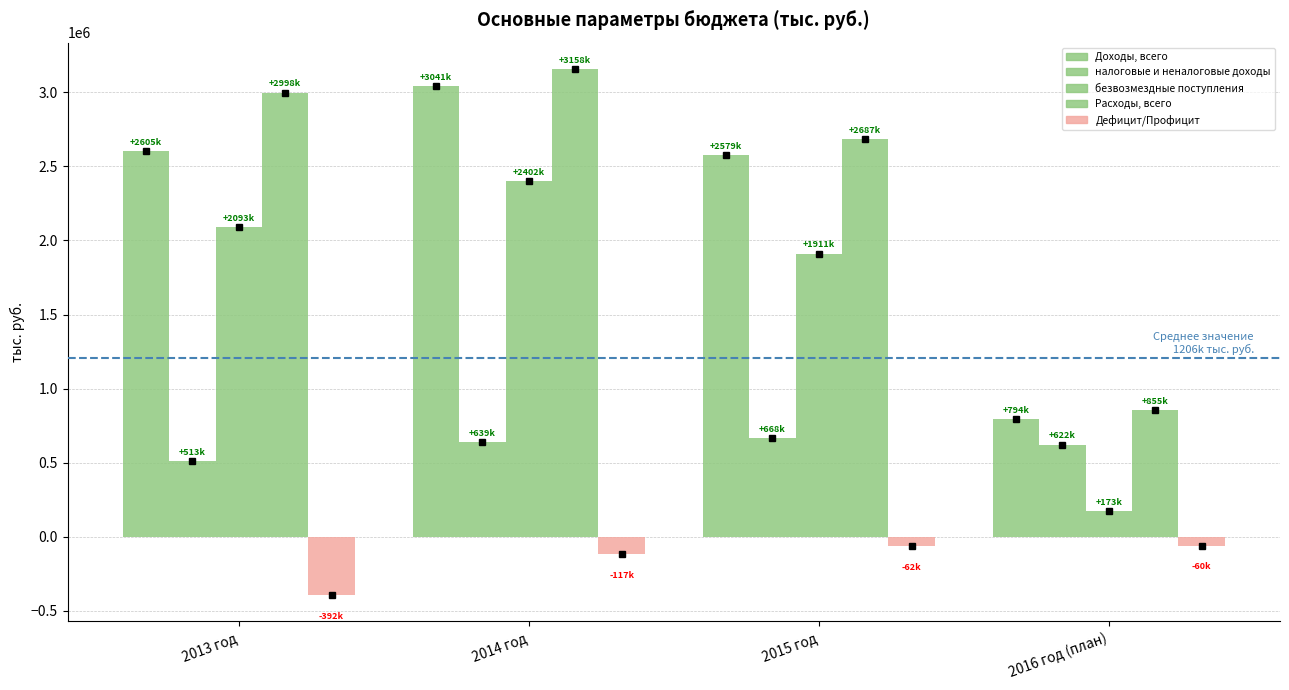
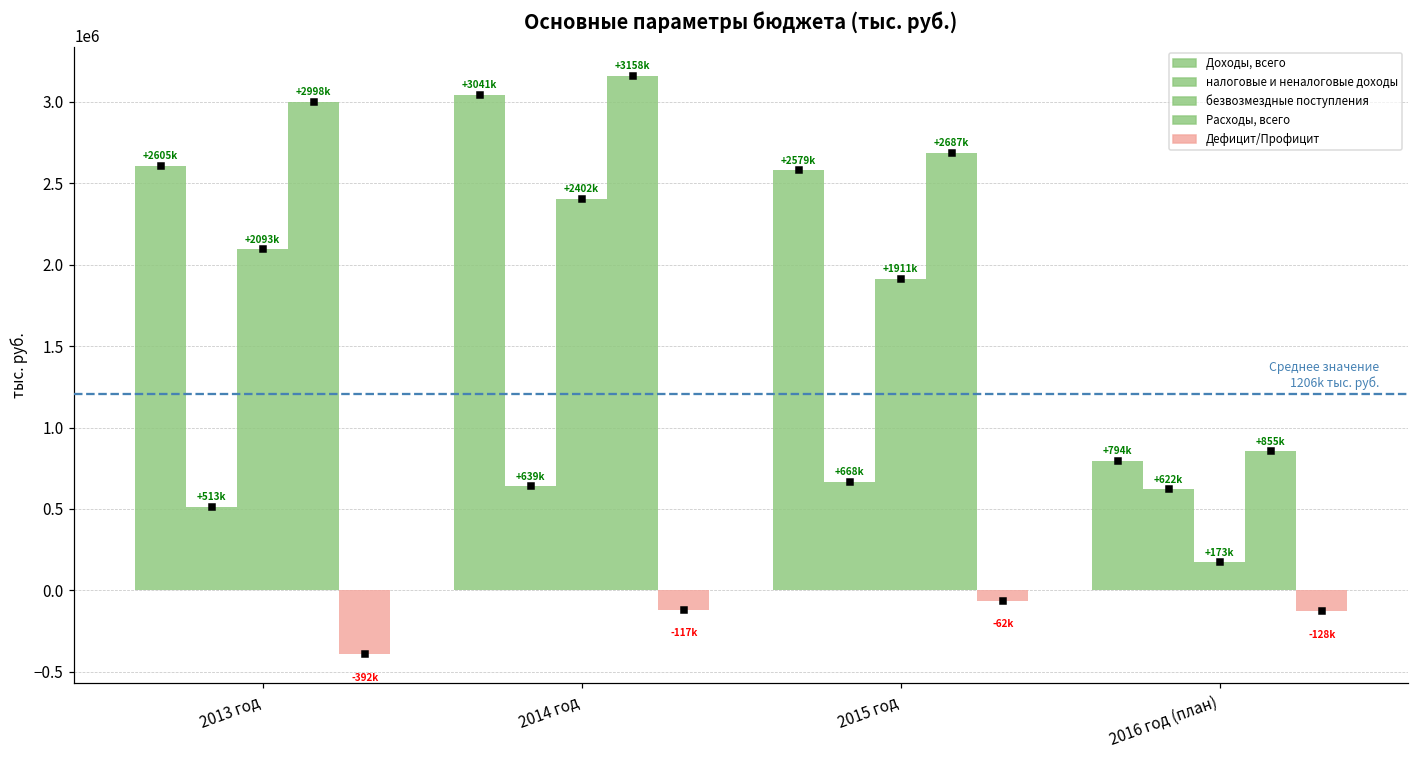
Дефицит/Профицит, 2016 год (план): -60k -> -128k
